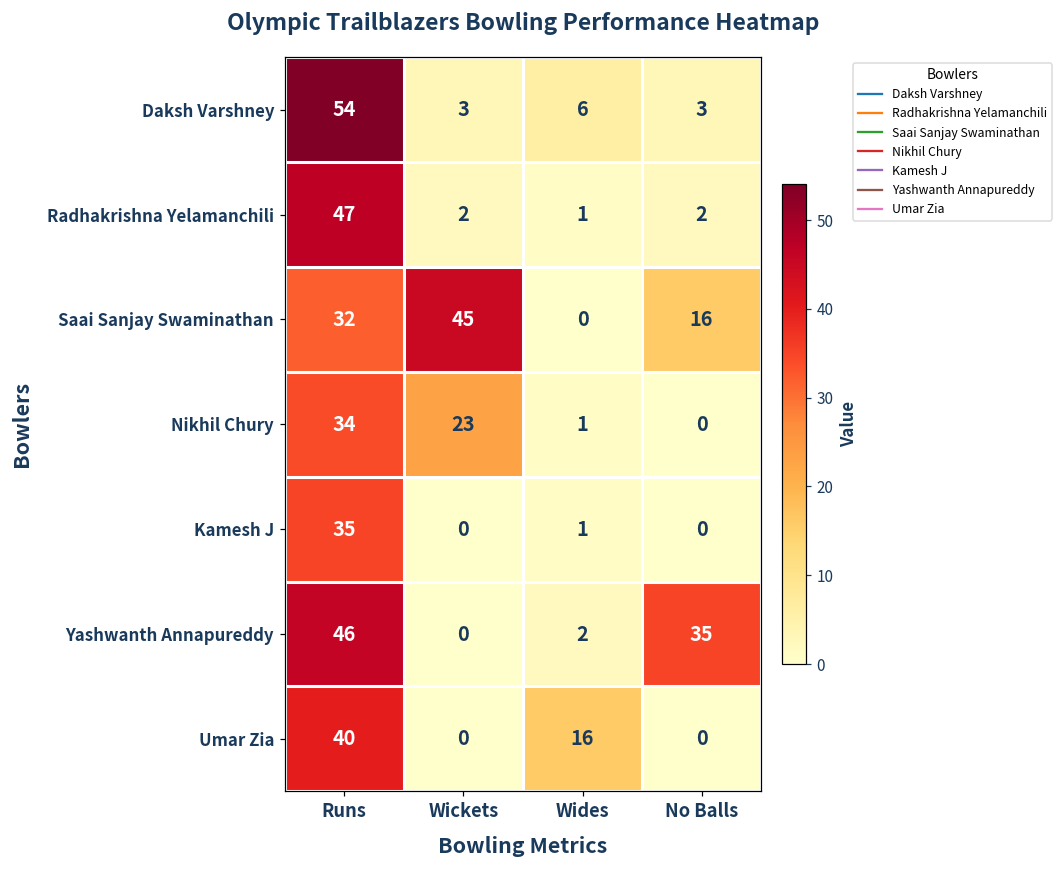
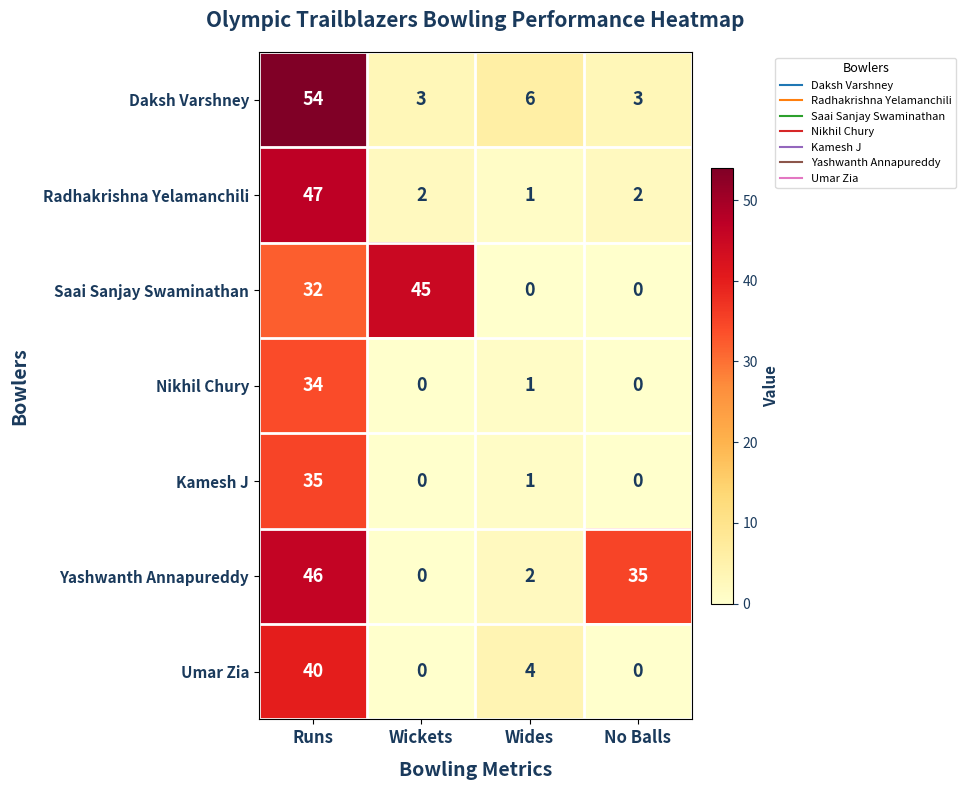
Saai Sanjay Swaminathan, No Balls: 16 -> 0
Nikhil Chury, Wickets: 23 -> 0
Umar Zia, Wides: 16 -> 4
